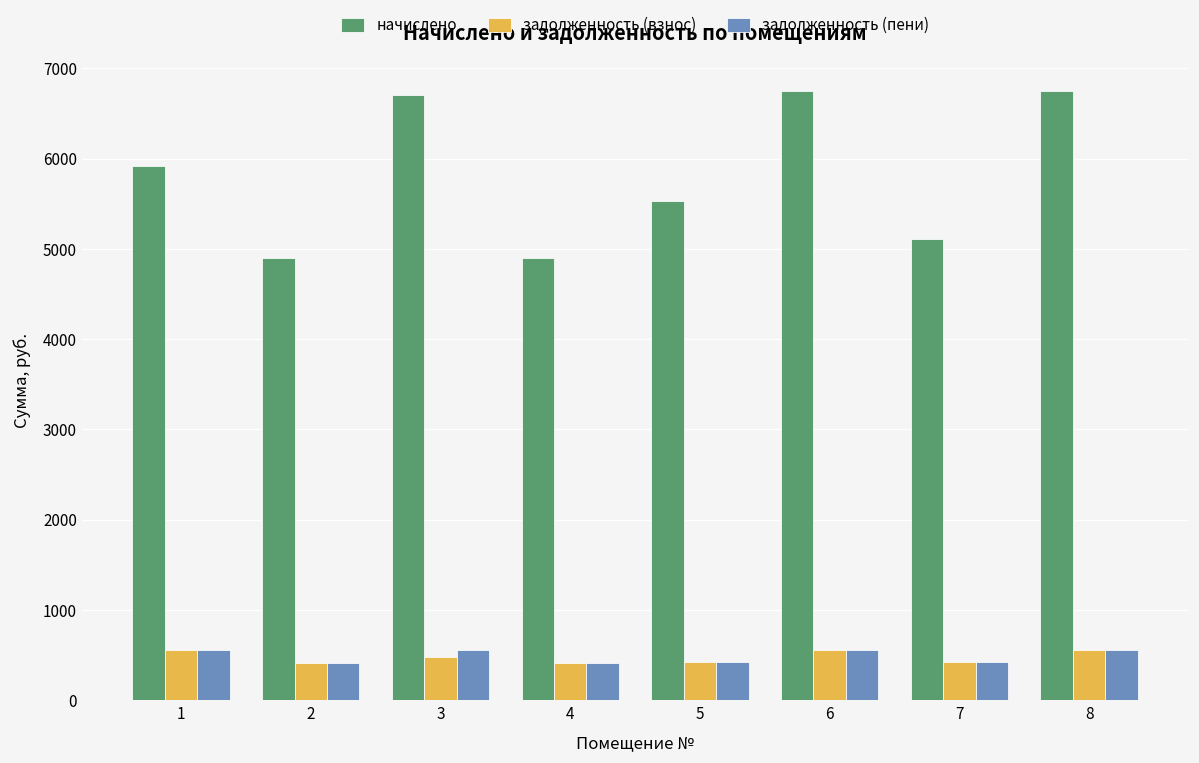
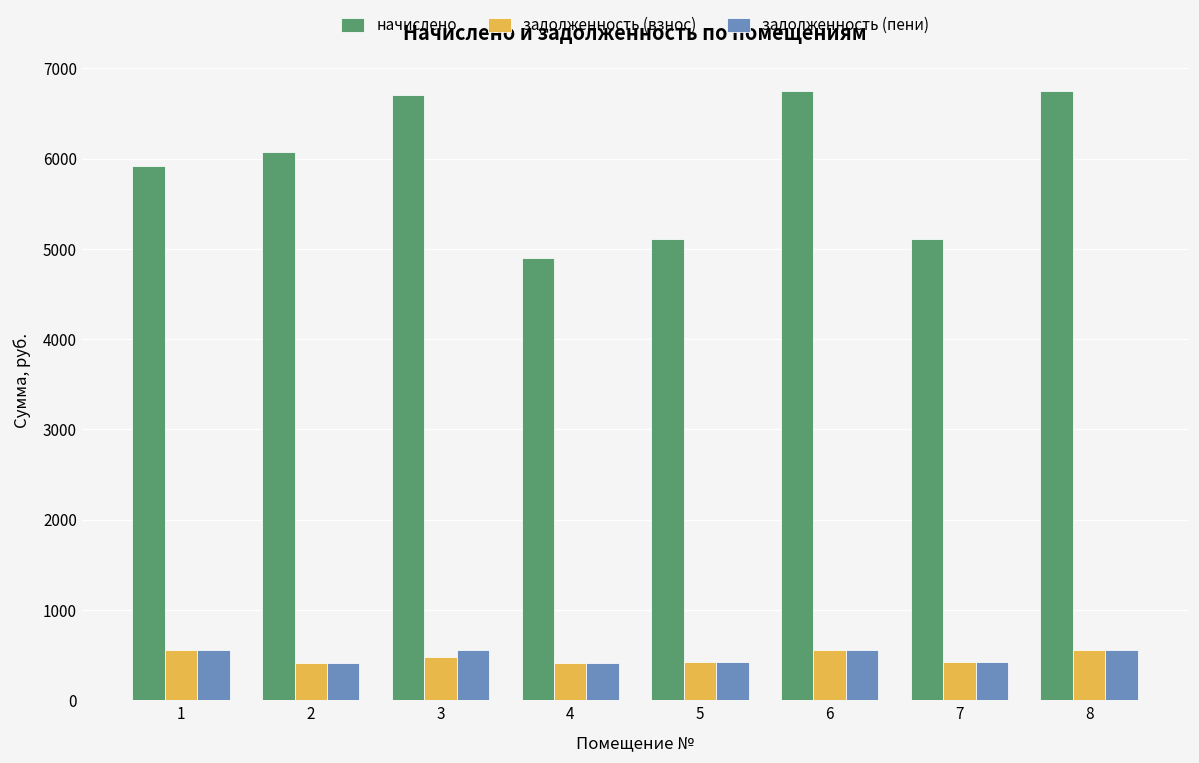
начислено, 2: 4900 -> 6100
начислено, 5: 5500 -> 5100
